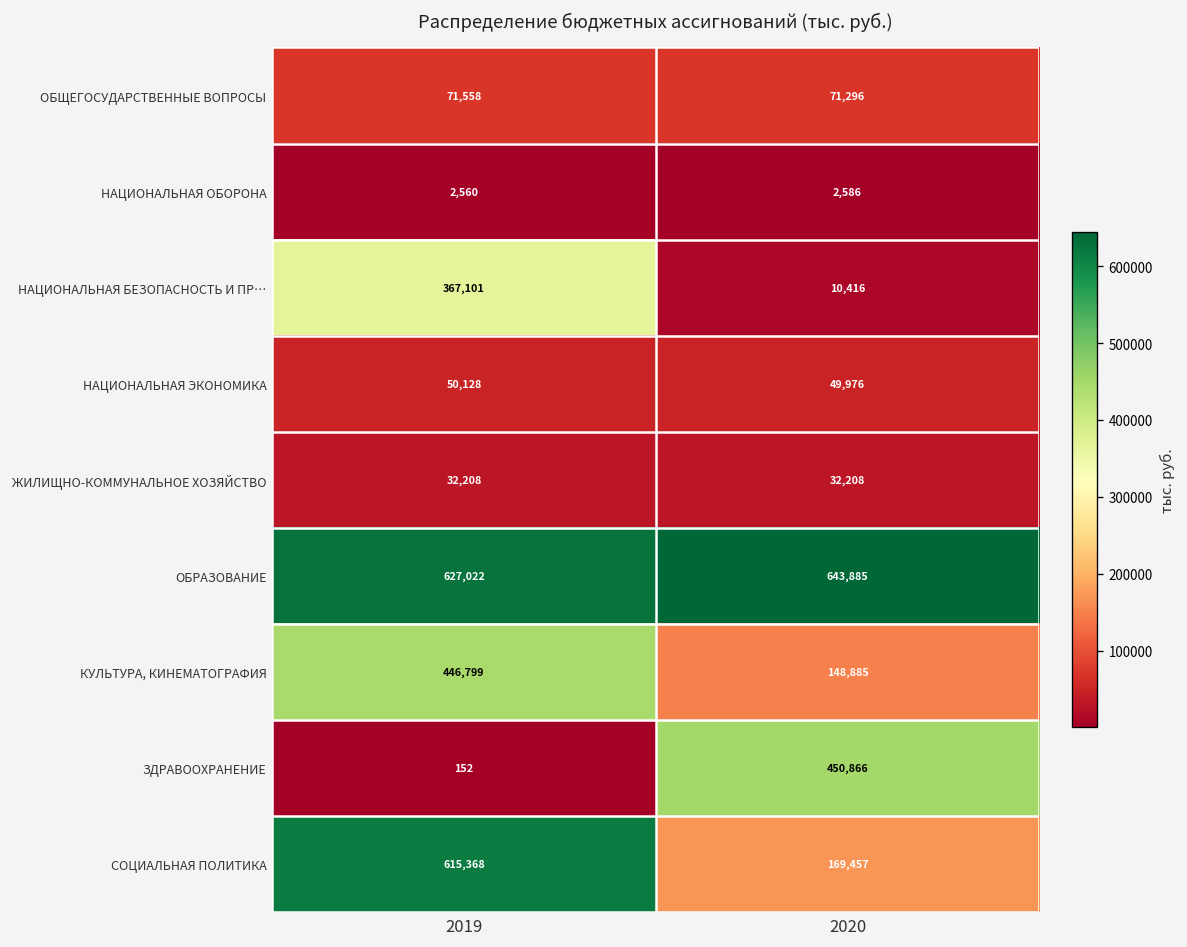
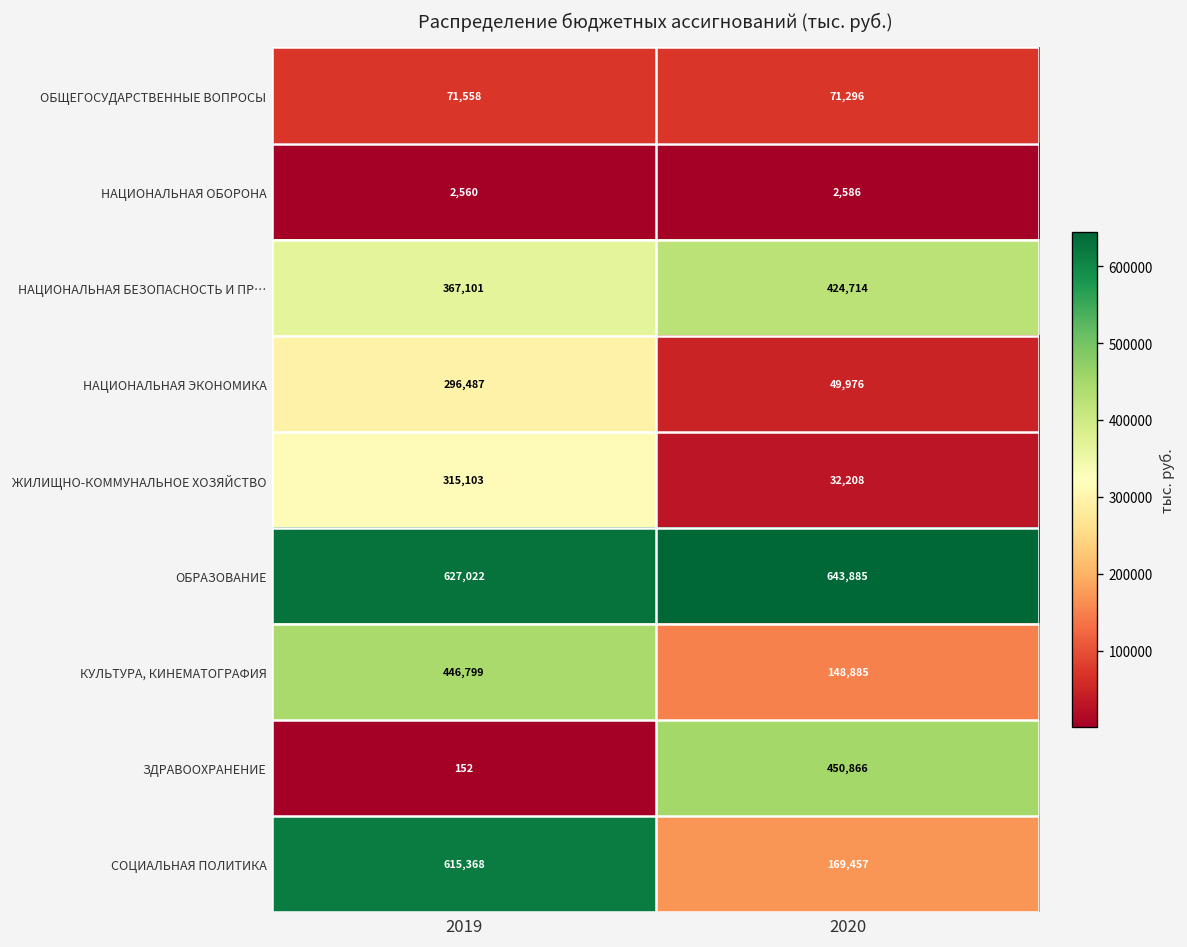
НАЦИОНАЛЬНАЯ БЕЗОПАСНОСТЬ И ПР…, 2020: 10,416 -> 424,714
НАЦИОНАЛЬНАЯ ЭКОНОМИКА, 2019: 50,128 -> 296,487
ЖИЛИЩНО-КОММУНАЛЬНОЕ ХОЗЯЙСТВО, 2019: 32,208 -> 315,103
